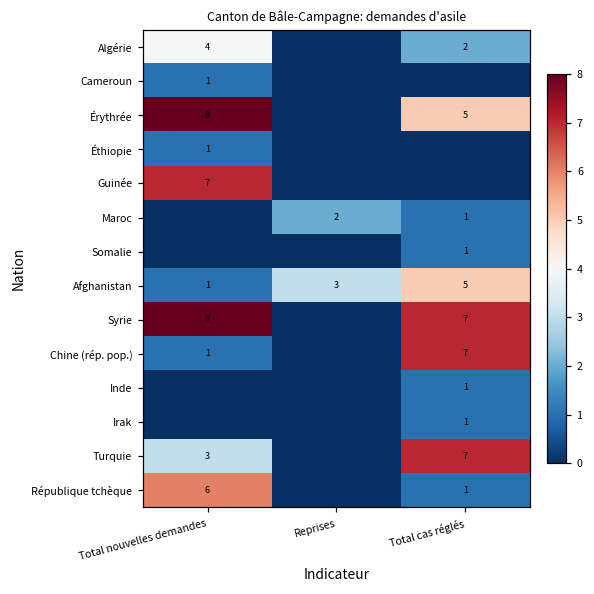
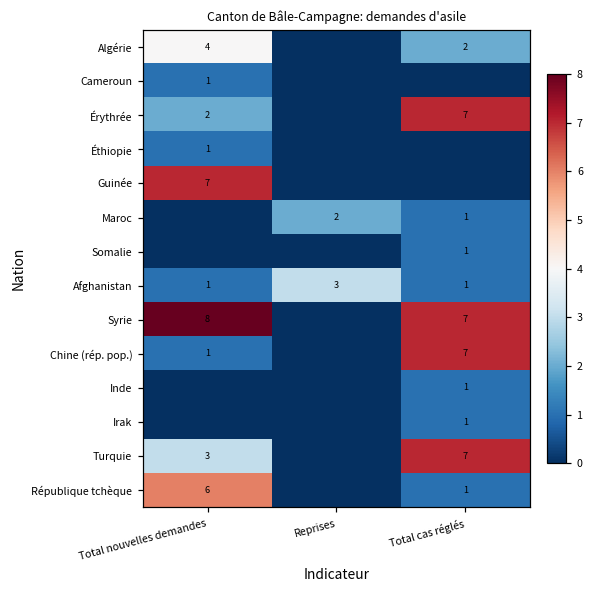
Érythrée, Total nouvelles demandes: 8 -> 2
Érythrée, Total cas réglés: 5 -> 7
Afghanistan, Total cas réglés: 5 -> 1
